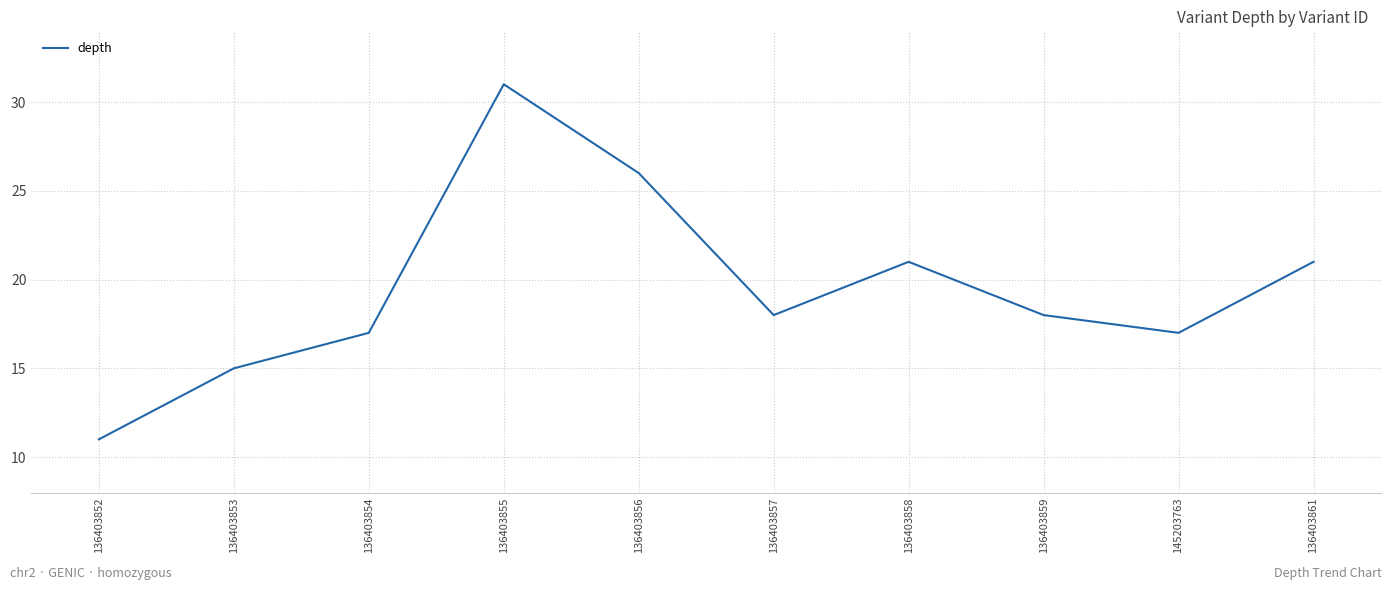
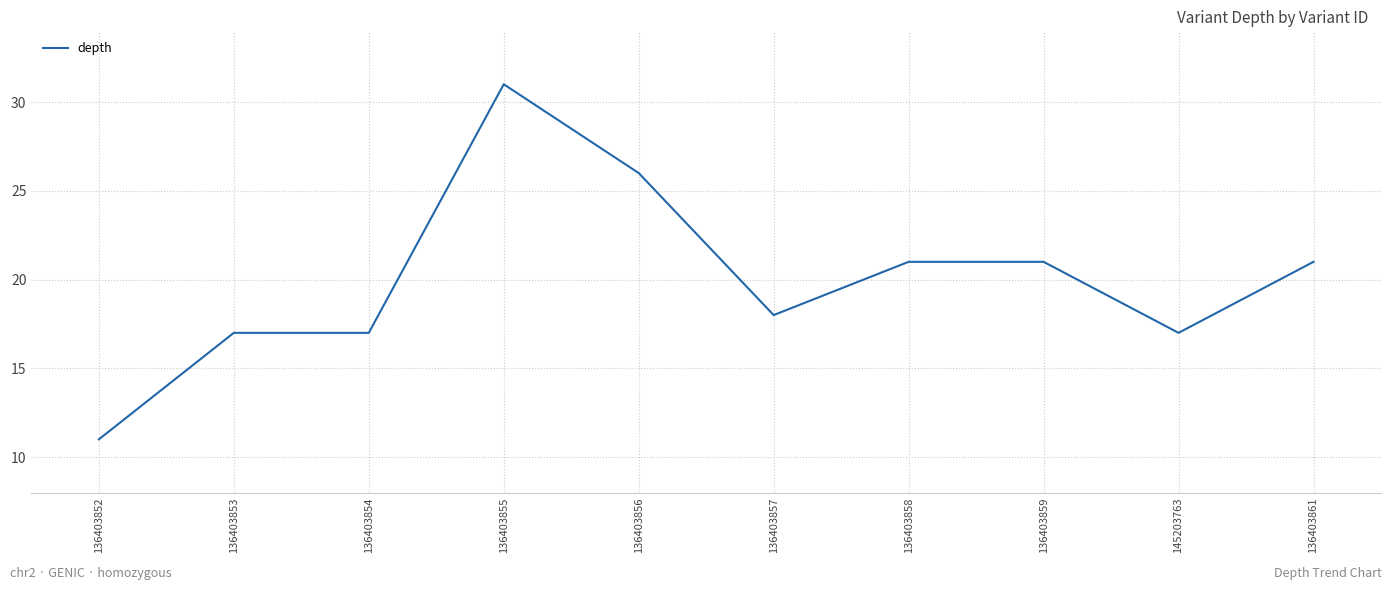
136403853: 15 -> 17
136403859: 18 -> 21
